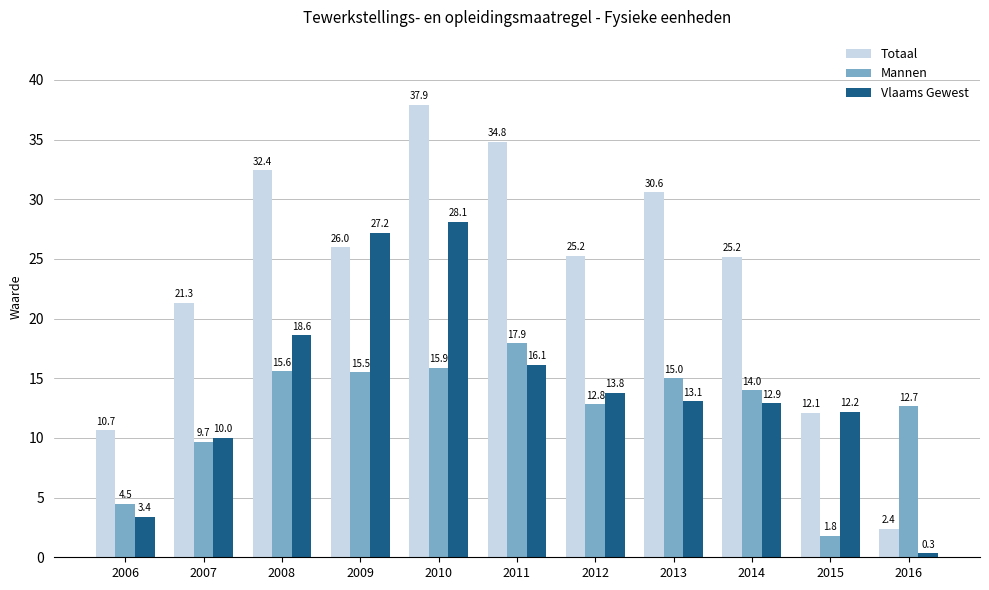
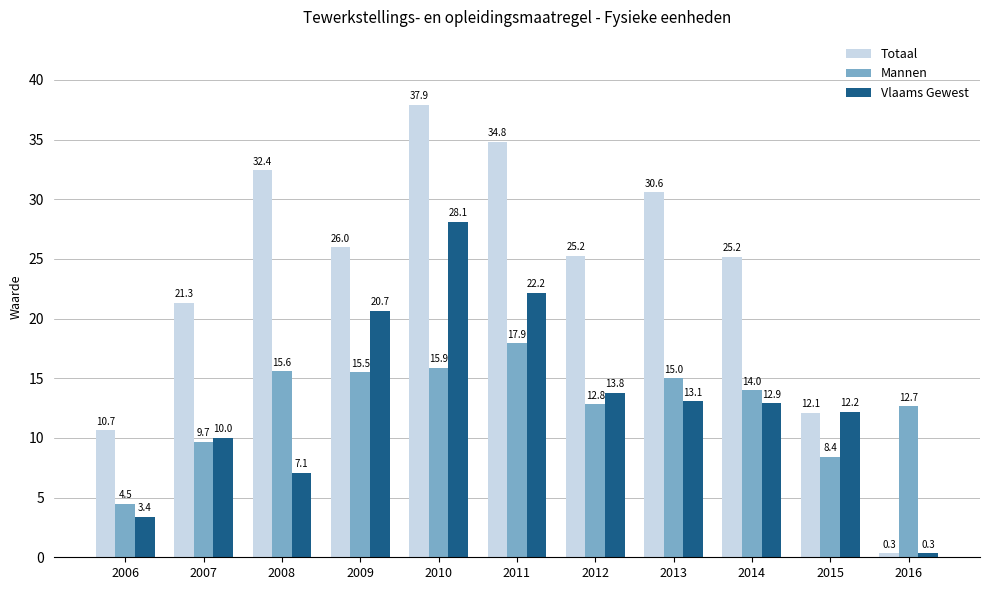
Vlaams Gewest, 2008: 18.6 -> 7.1
Vlaams Gewest, 2009: 27.2 -> 20.7
Vlaams Gewest, 2011: 16.1 -> 22.2
Mannen, 2015: 1.8 -> 8.4
Totaal, 2016: 2.4 -> 0.3
